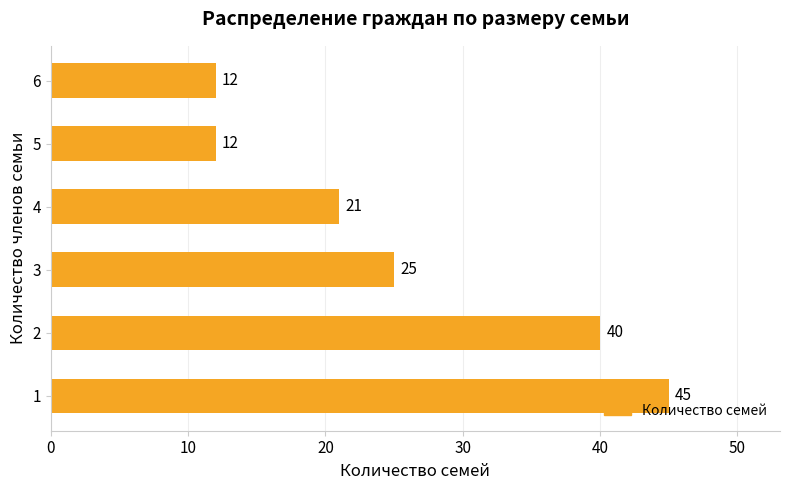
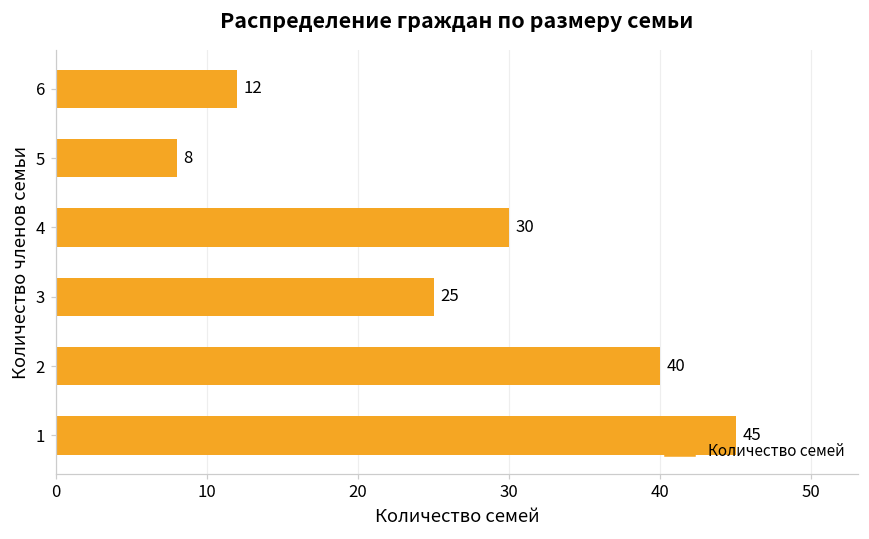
5: 12 -> 8
4: 21 -> 30
